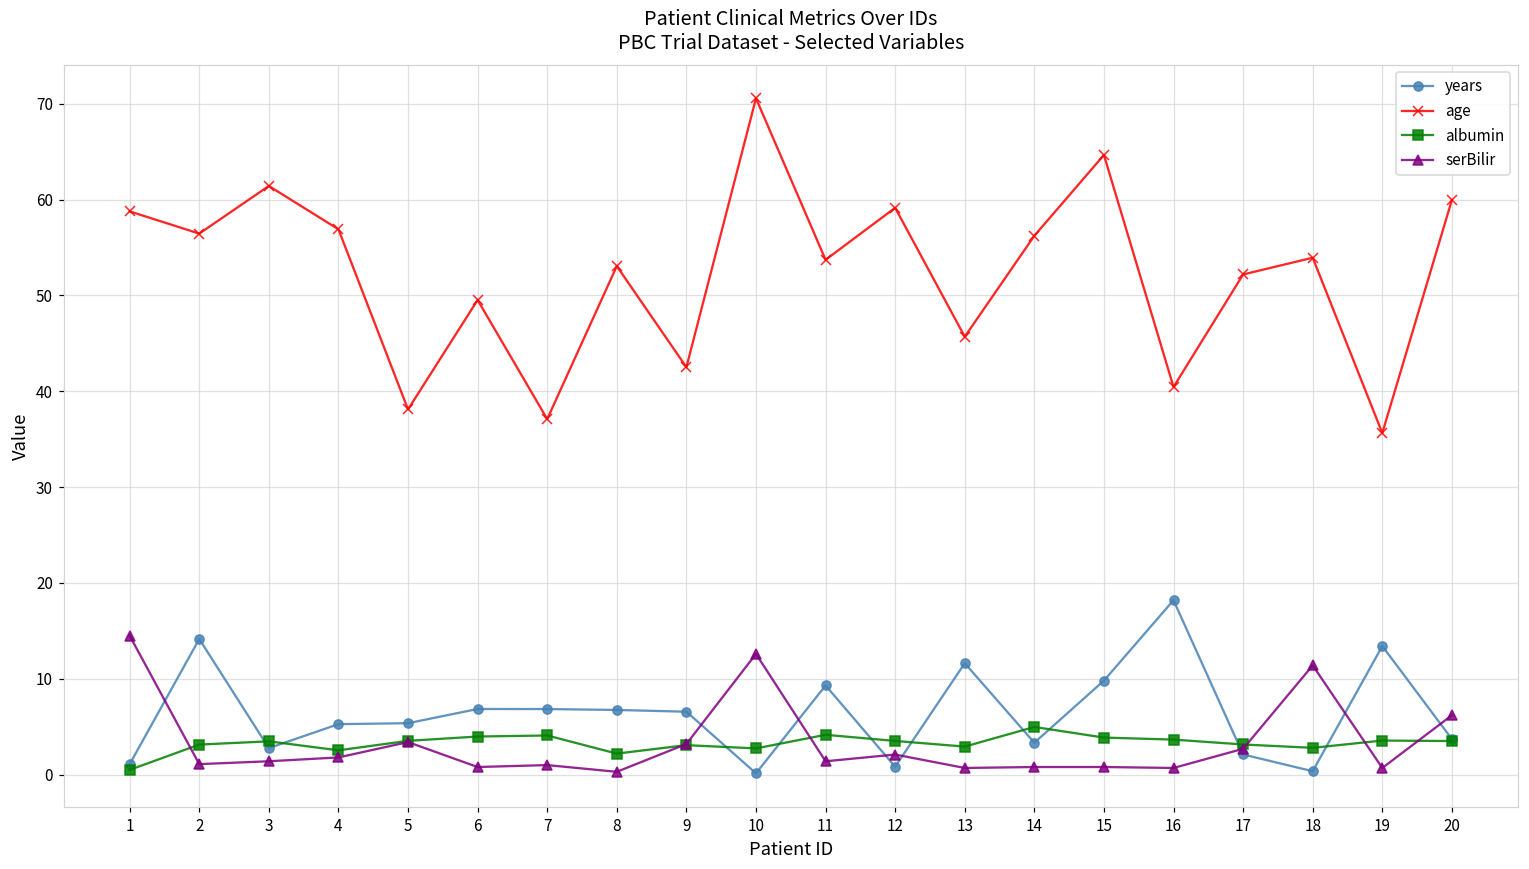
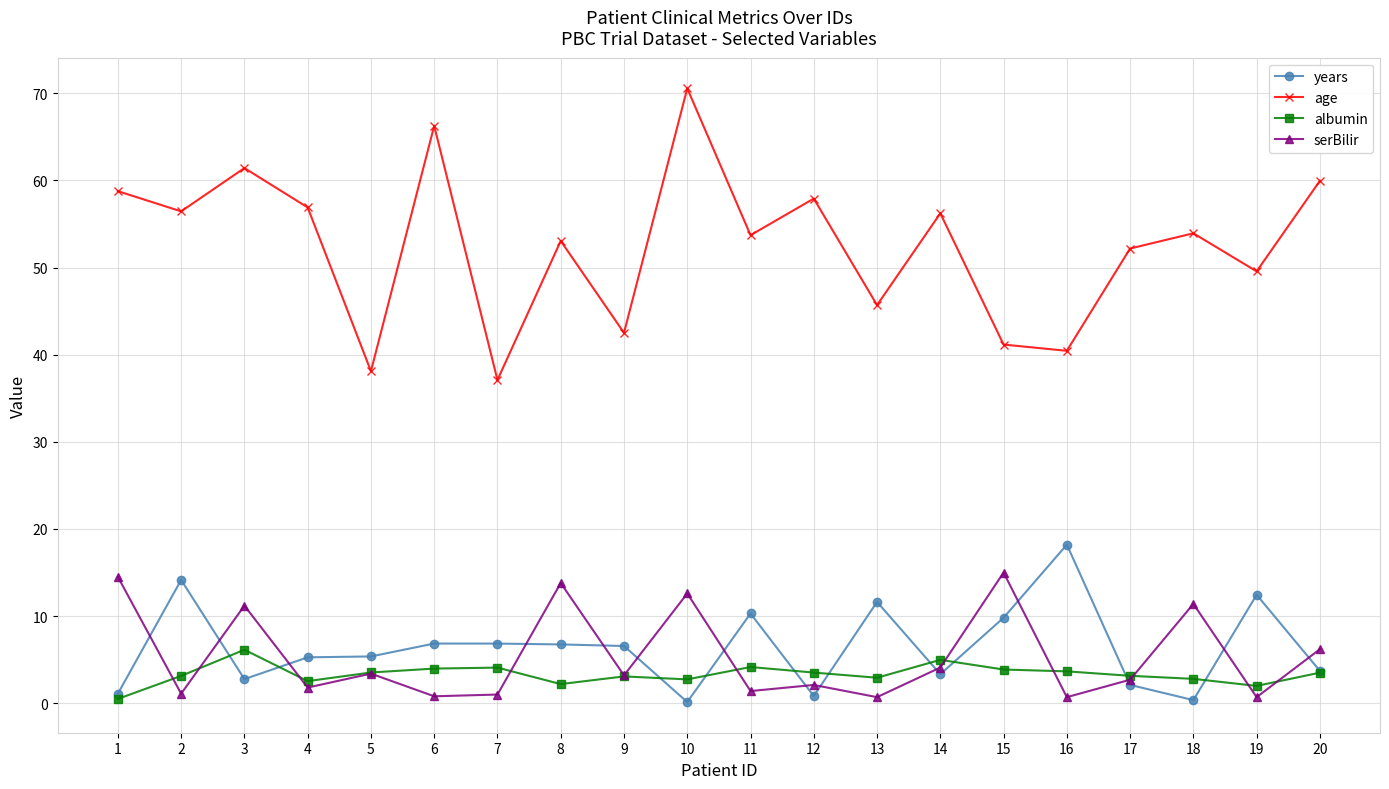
albumin, 3: 3 -> 6
serBilir, 3: 1 -> 11
age, 6: 50 -> 66
serBilir, 8: 0 -> 14
years, 11: 9 -> 10
age, 12: 59 -> 58
serBilir, 14: 1 -> 4
age, 15: 65 -> 41
serBilir, 15: 1 -> 15
years, 19: 13 -> 12
age, 19: 36 -> 50
albumin, 19: 4 -> 2
